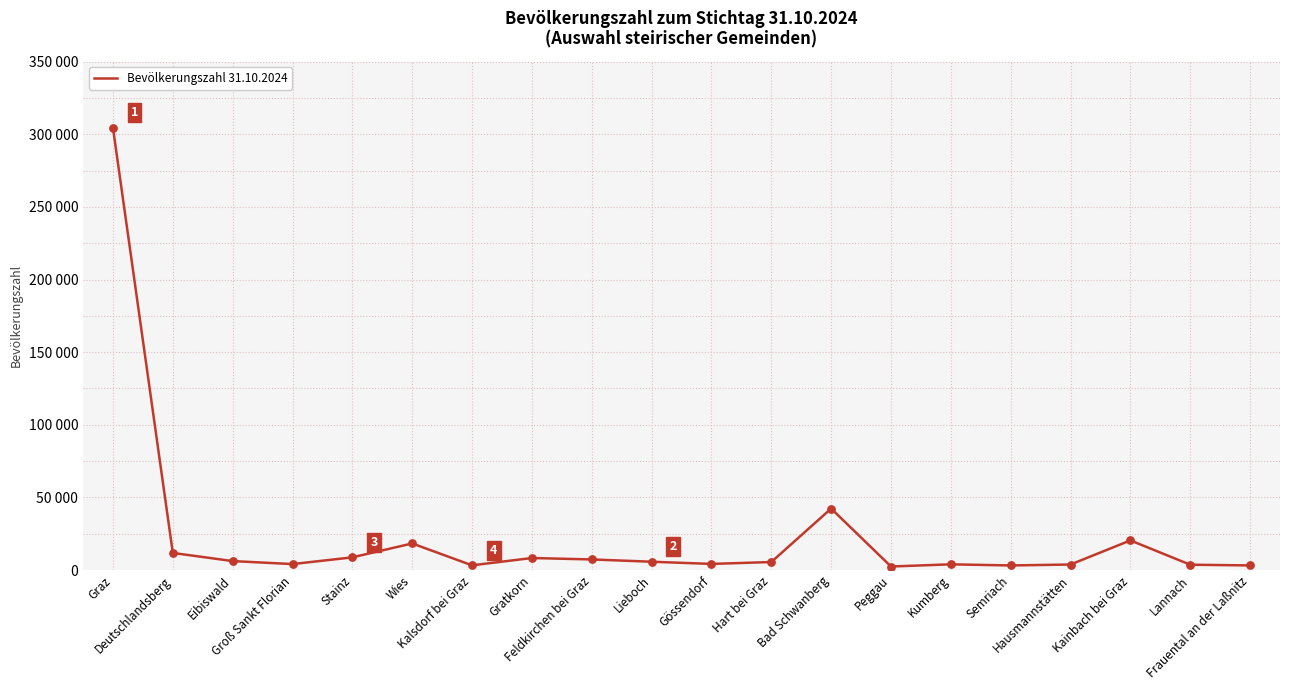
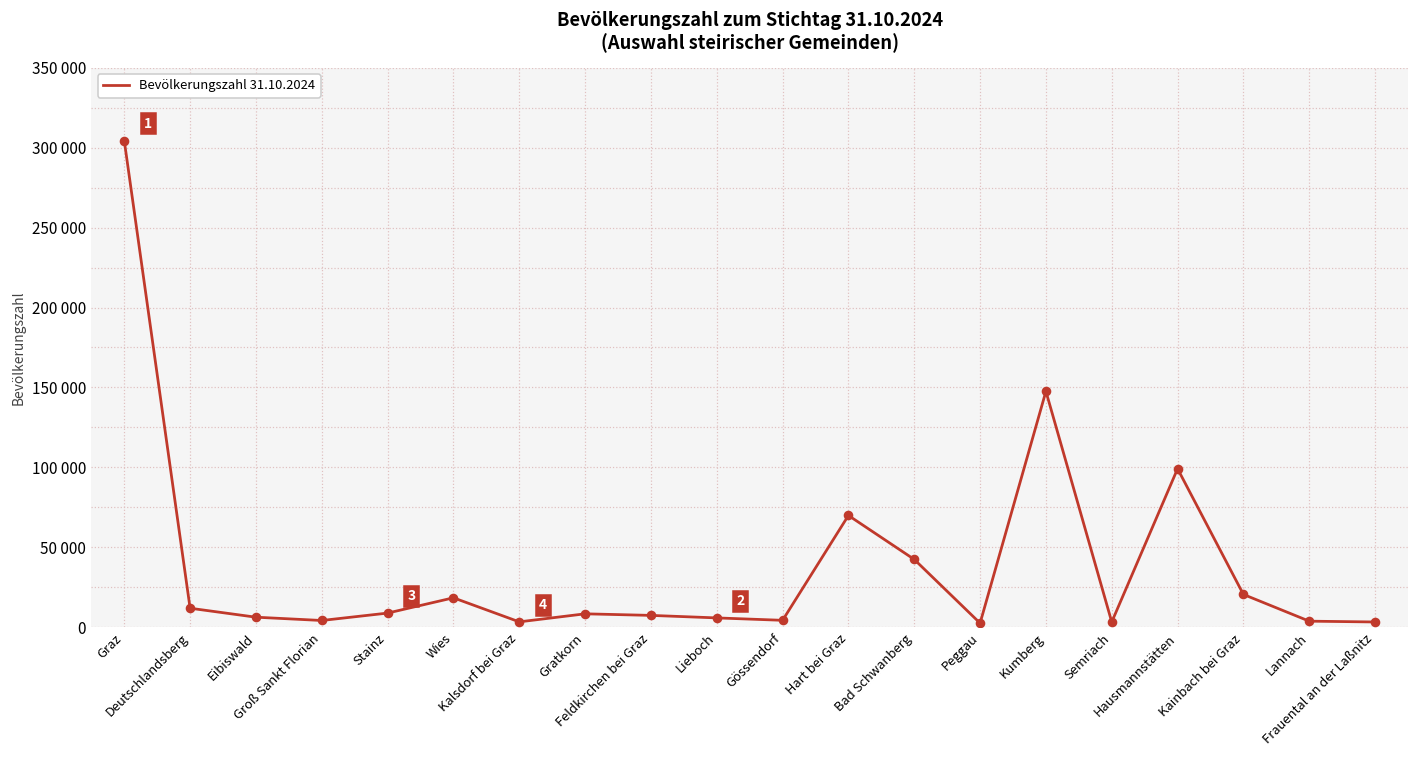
Hart bei Graz: 6000 -> 70000
Kumberg: 4000 -> 148000
Hausmannstätten: 4000 -> 99000
